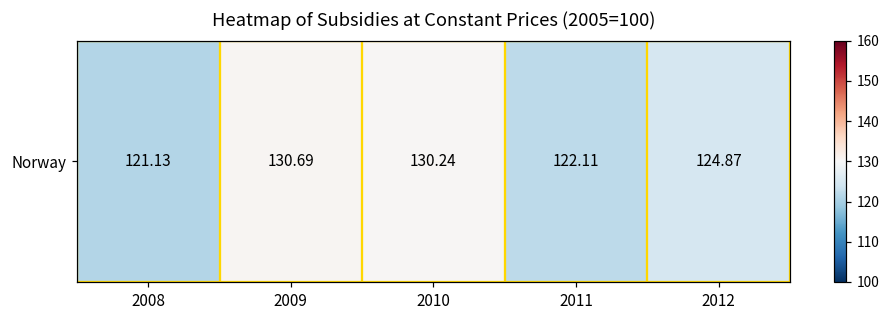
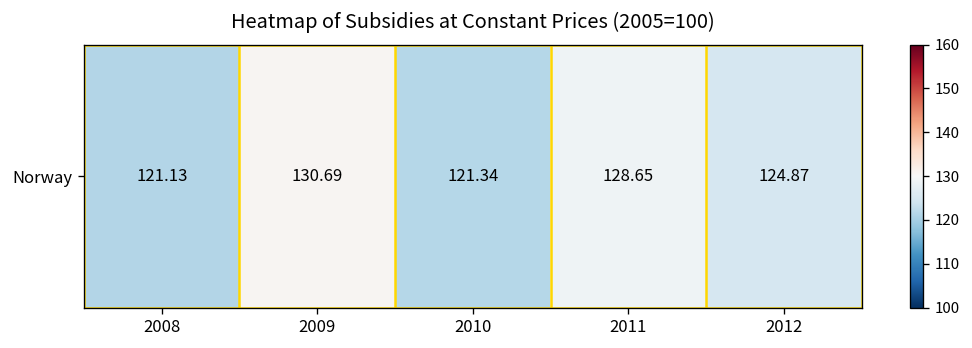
Norway, 2010: 130.24 -> 121.34
Norway, 2011: 122.11 -> 128.65
